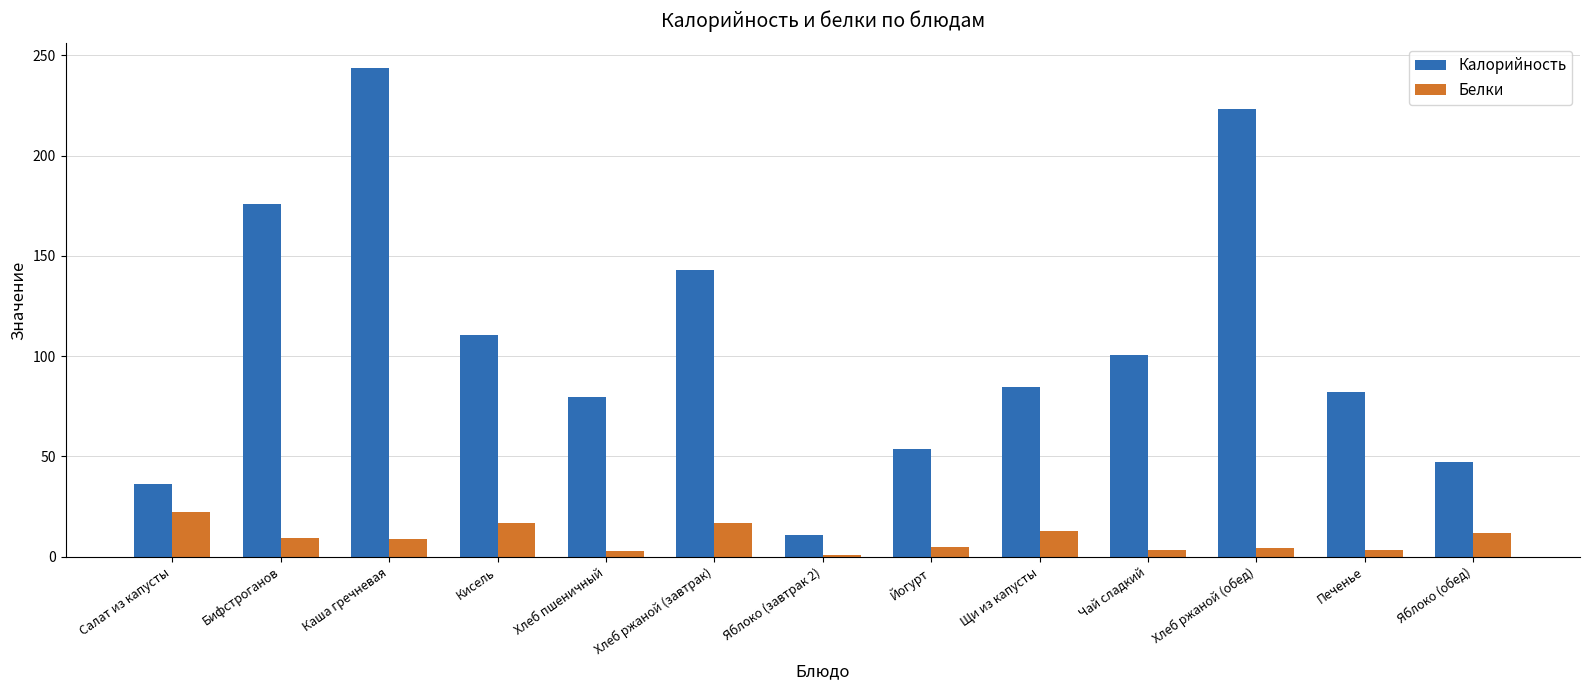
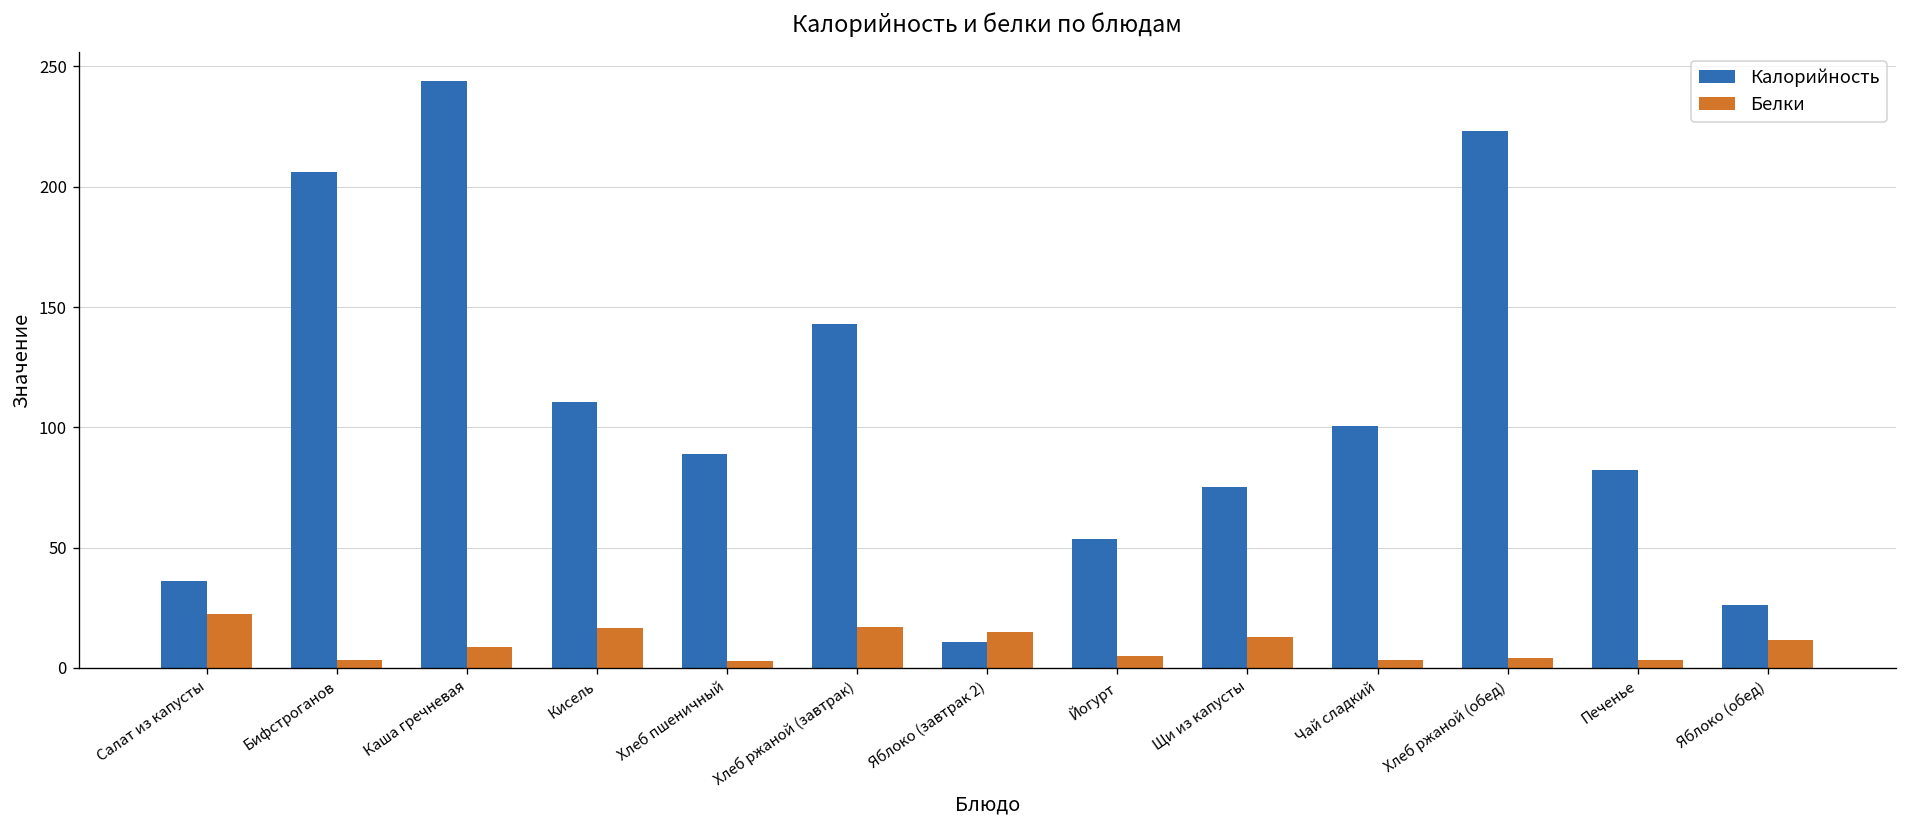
Калорийность, Бифстроганов: 176 -> 206
Белки, Бифстроганов: 9 -> 4
Калорийность, Хлеб пшеничный: 80 -> 89
Белки, Яблоко (завтрак 2): 1 -> 15
Калорийность, Щи из капусты: 85 -> 75
Калорийность, Яблоко (обед): 47 -> 26
